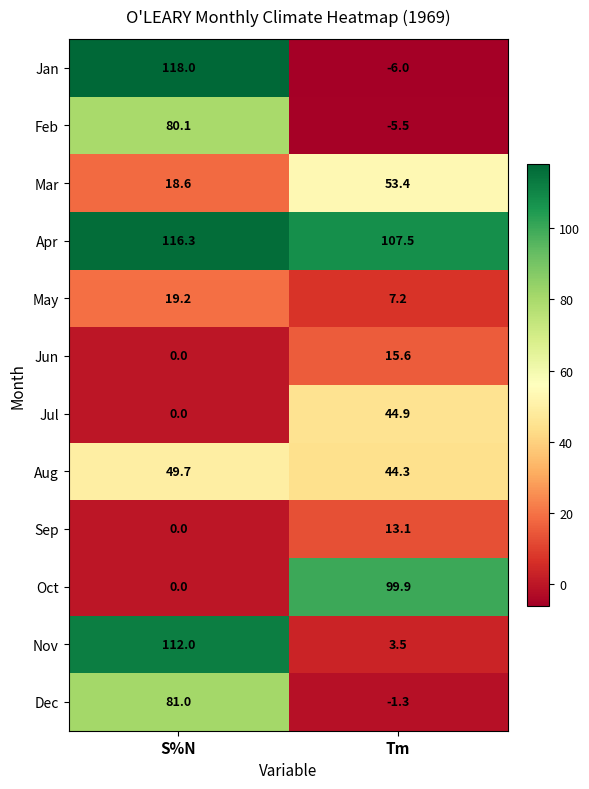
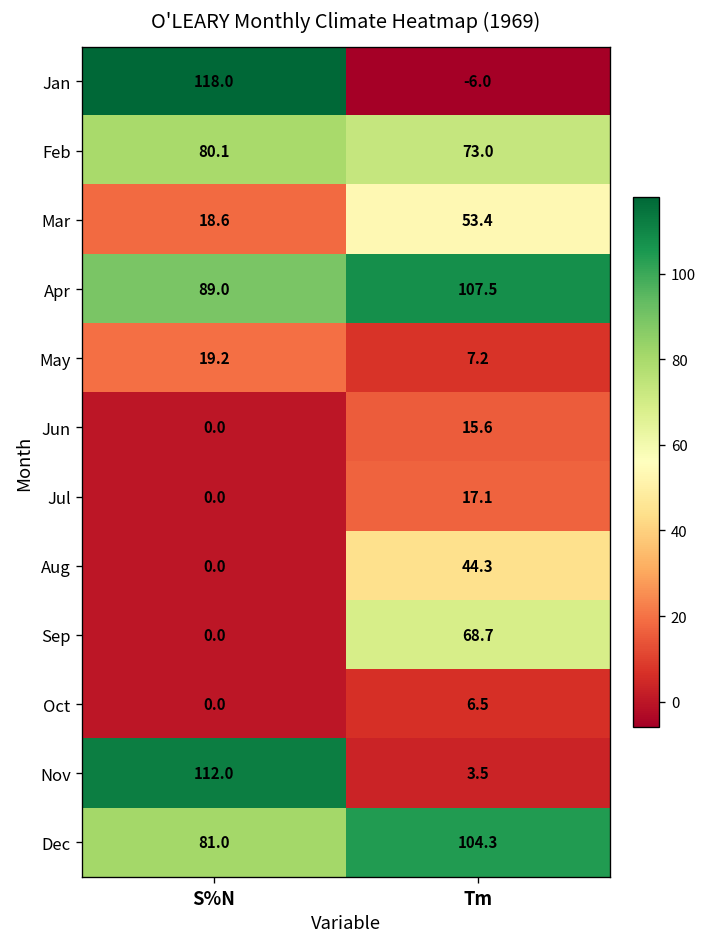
Feb, Tm: -5.5 -> 73.0
Apr, S%N: 116.3 -> 89.0
Jul, Tm: 44.9 -> 17.1
Aug, S%N: 49.7 -> 0.0
Sep, Tm: 13.1 -> 68.7
Oct, Tm: 99.9 -> 6.5
Dec, Tm: -1.3 -> 104.3
